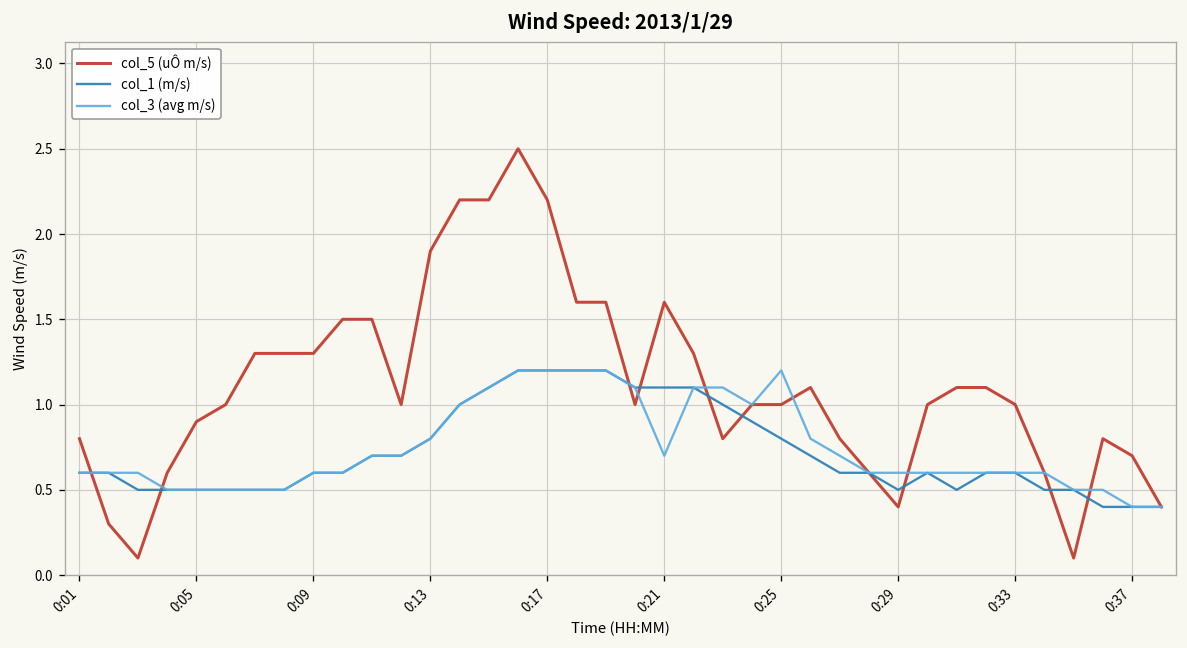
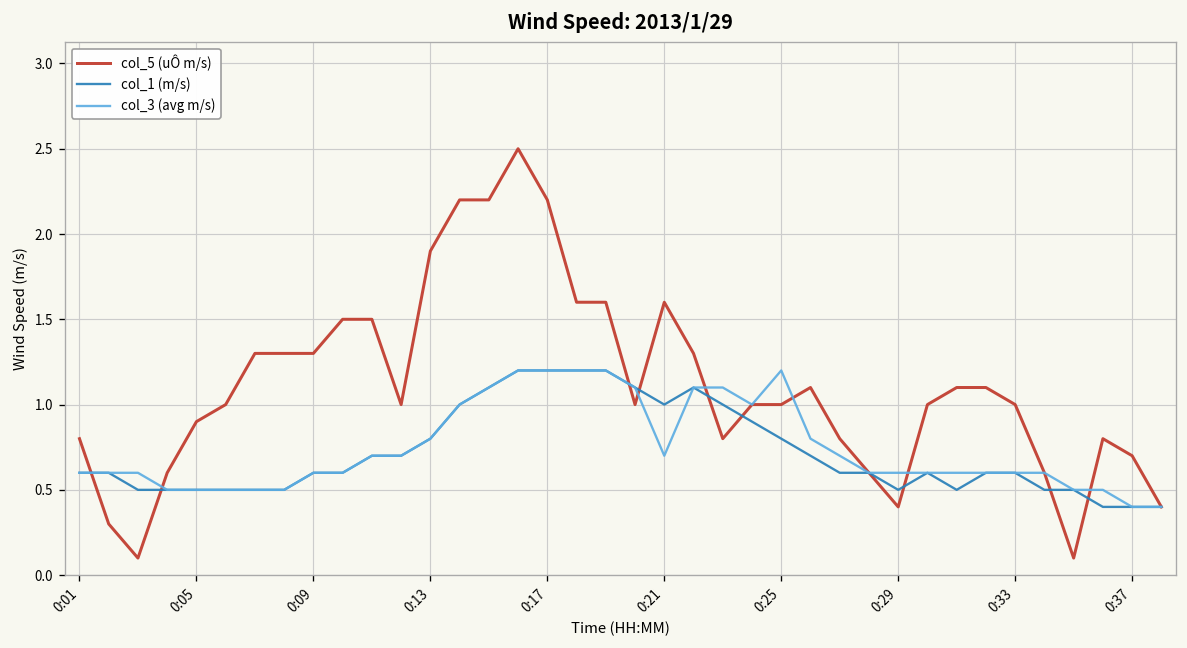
col_1 (m/s), 0:21: 1.1 -> 1.0
